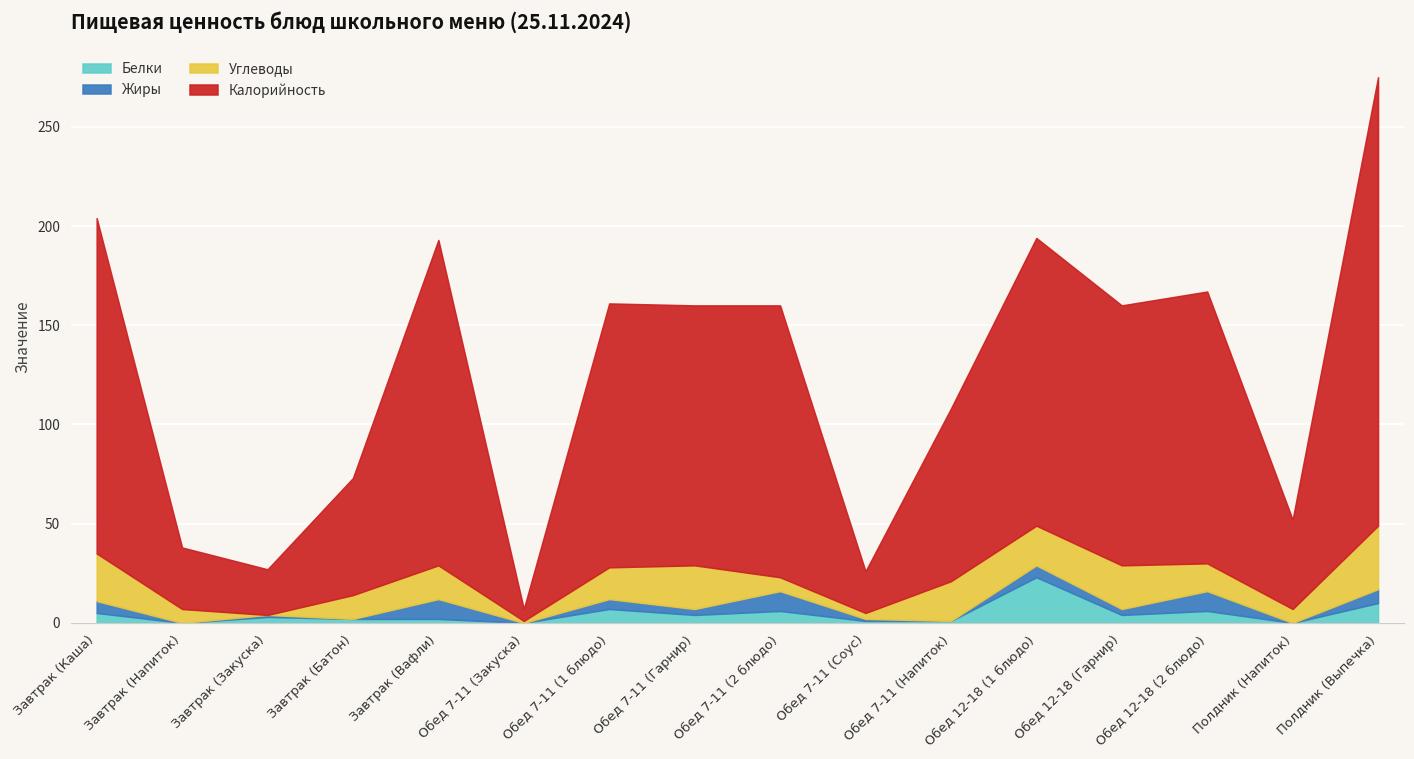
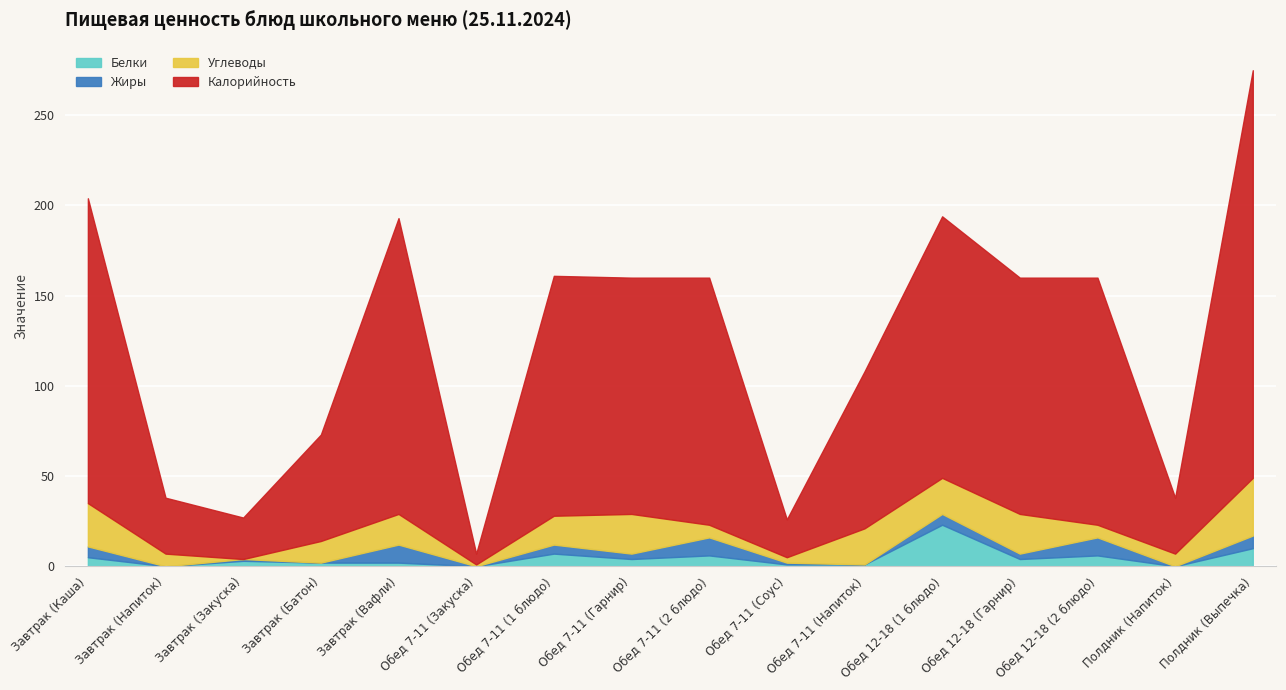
Углеводы, Обед 12-18 (2 блюдо): 14 -> 7
Калорийность, Полдник (Напиток): 45 -> 31
